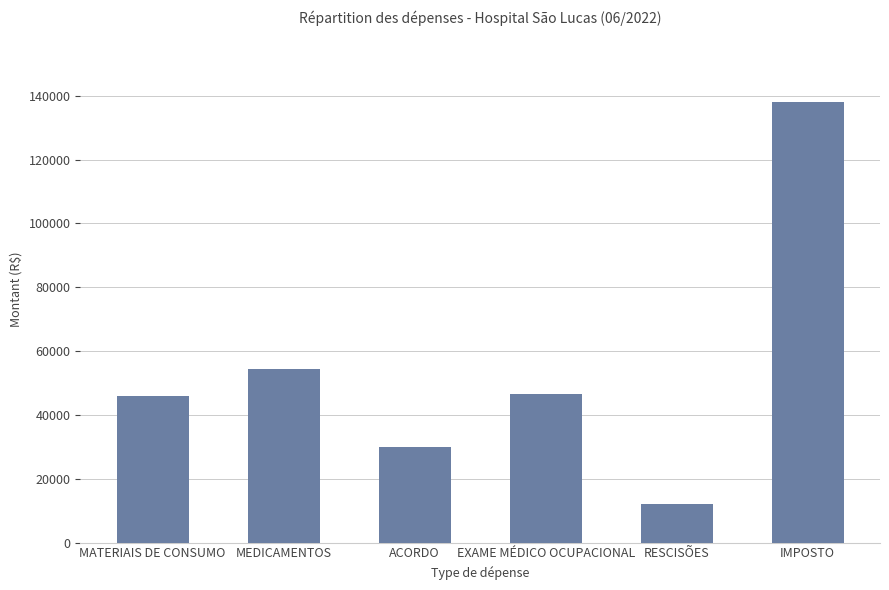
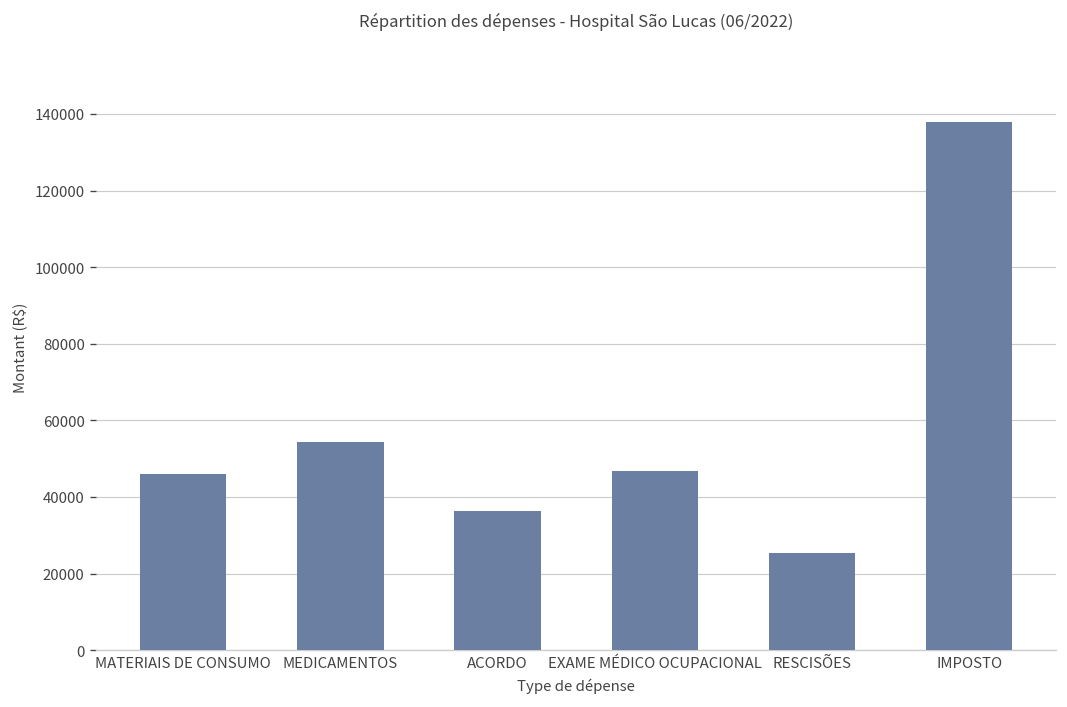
ACORDO: 30000 -> 36000
RESCISÕES: 12000 -> 25000
